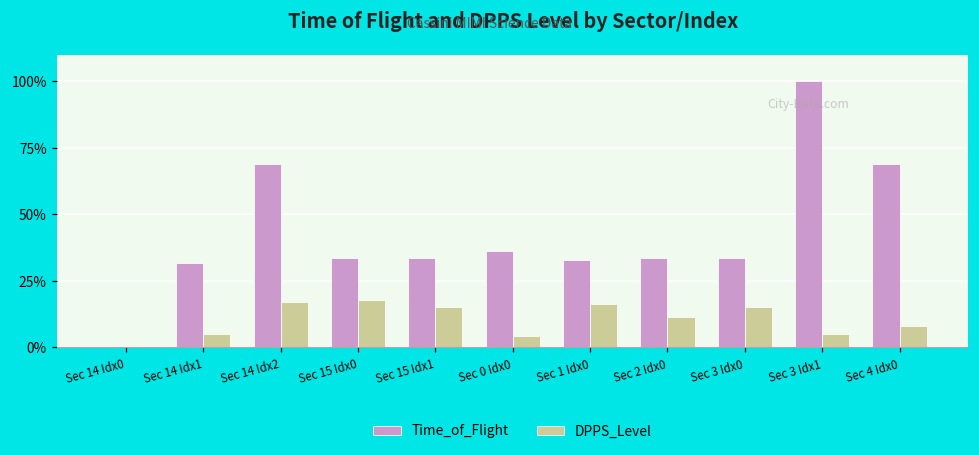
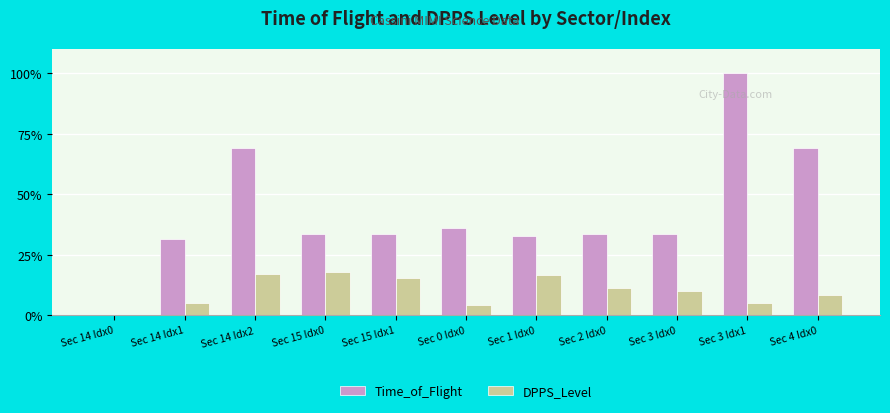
DPPS_Level, Sec 3 Idx0: 15% -> 10%
